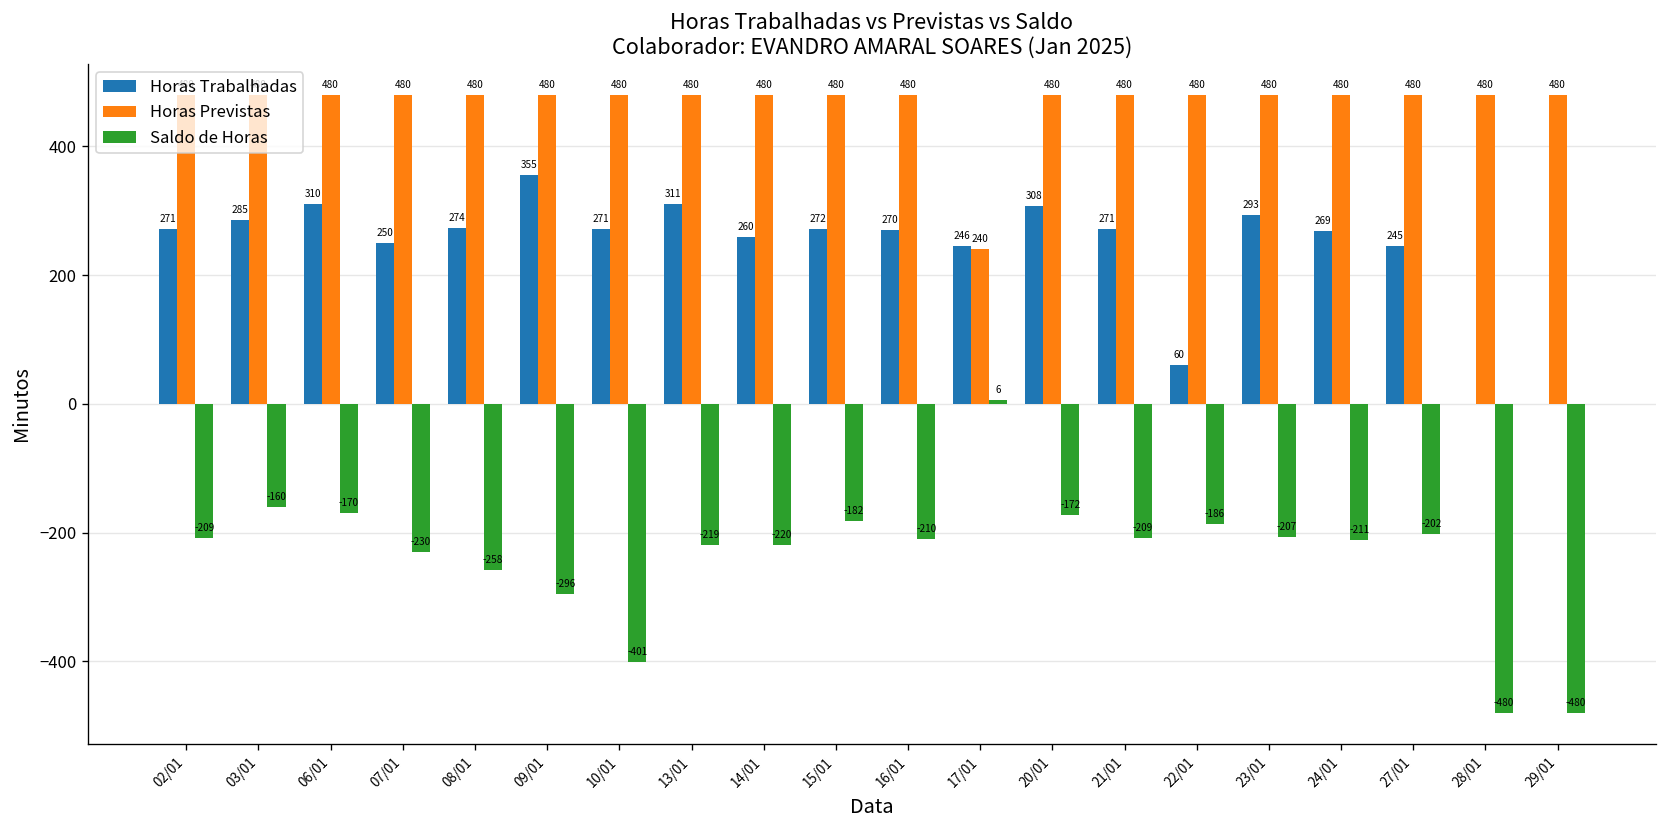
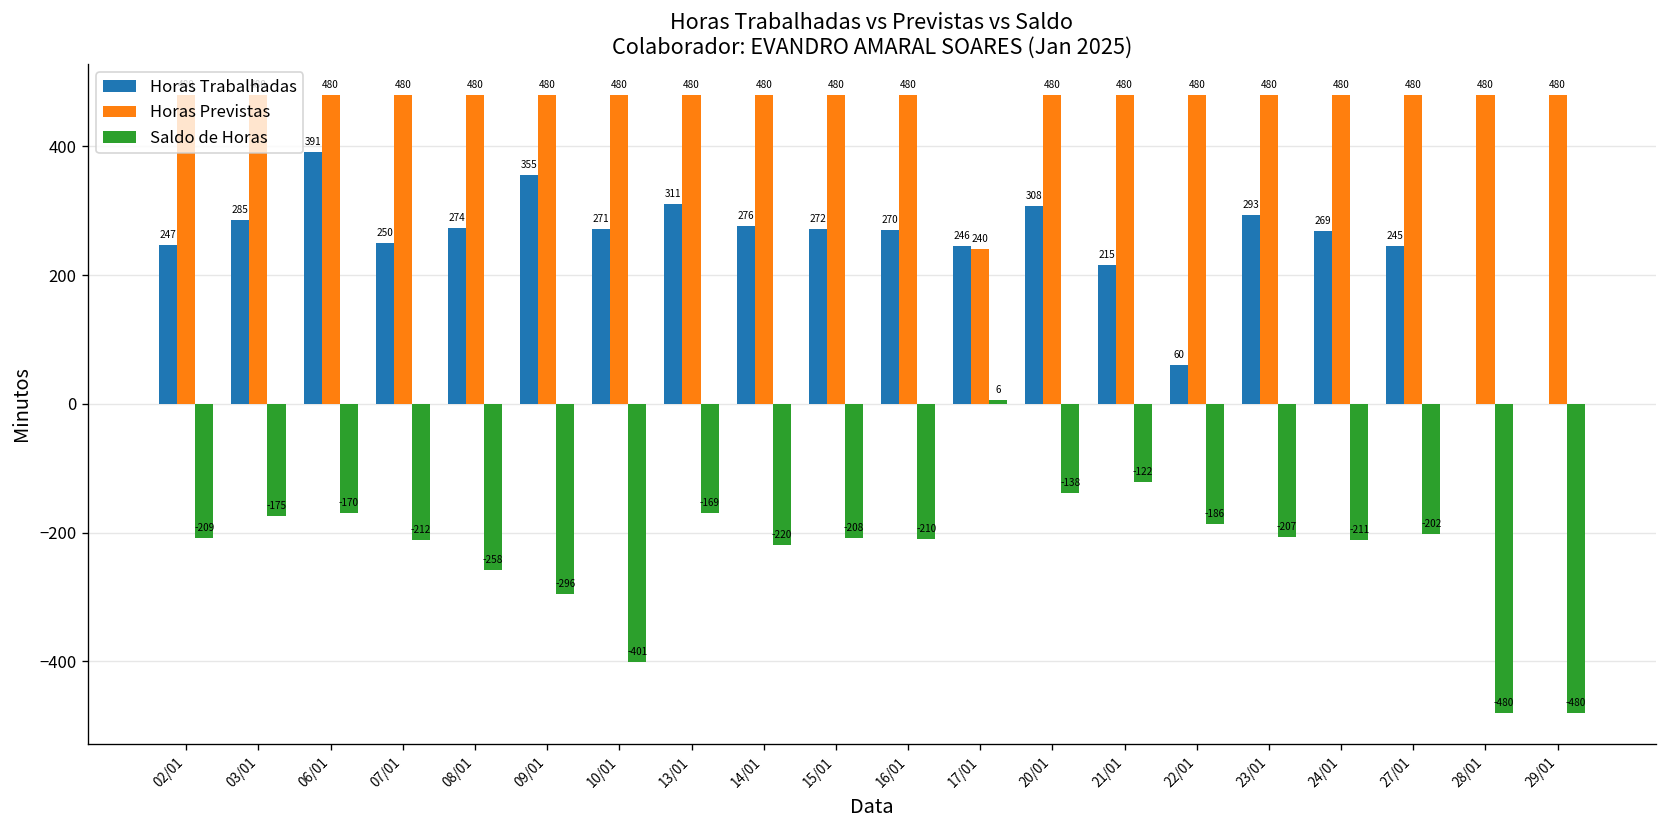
Horas Trabalhadas, 02/01: 271 -> 247
Saldo de Horas, 03/01: -160 -> -175
Horas Trabalhadas, 06/01: 310 -> 391
Saldo de Horas, 07/01: -230 -> -212
Saldo de Horas, 13/01: -219 -> -169
Horas Trabalhadas, 14/01: 260 -> 276
Saldo de Horas, 15/01: -182 -> -208
Saldo de Horas, 20/01: -172 -> -138
Horas Trabalhadas, 21/01: 271 -> 215
Saldo de Horas, 21/01: -209 -> -122
